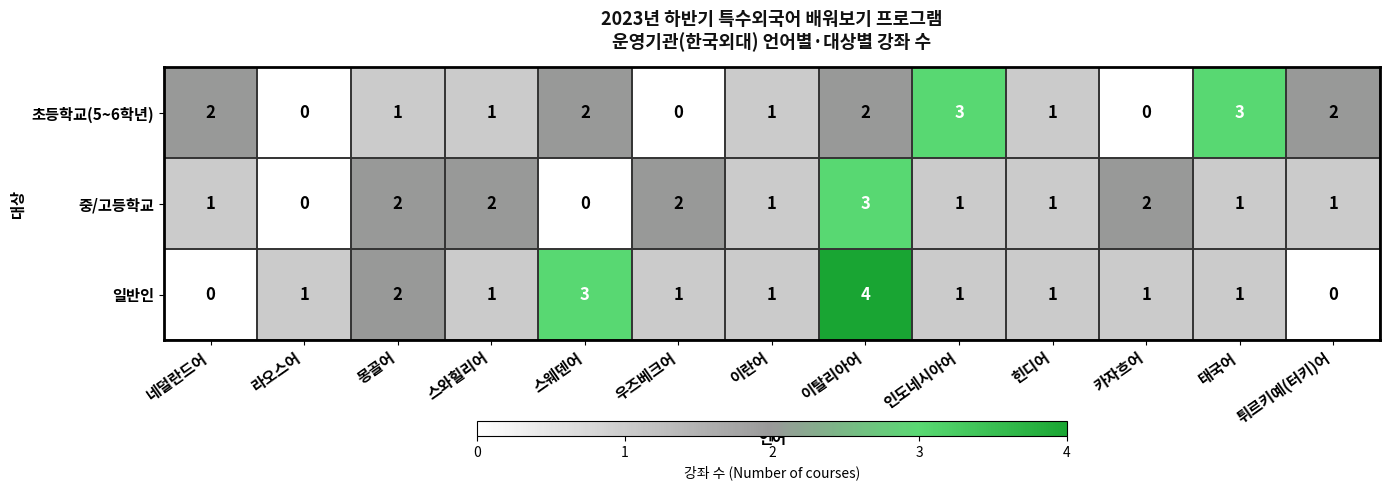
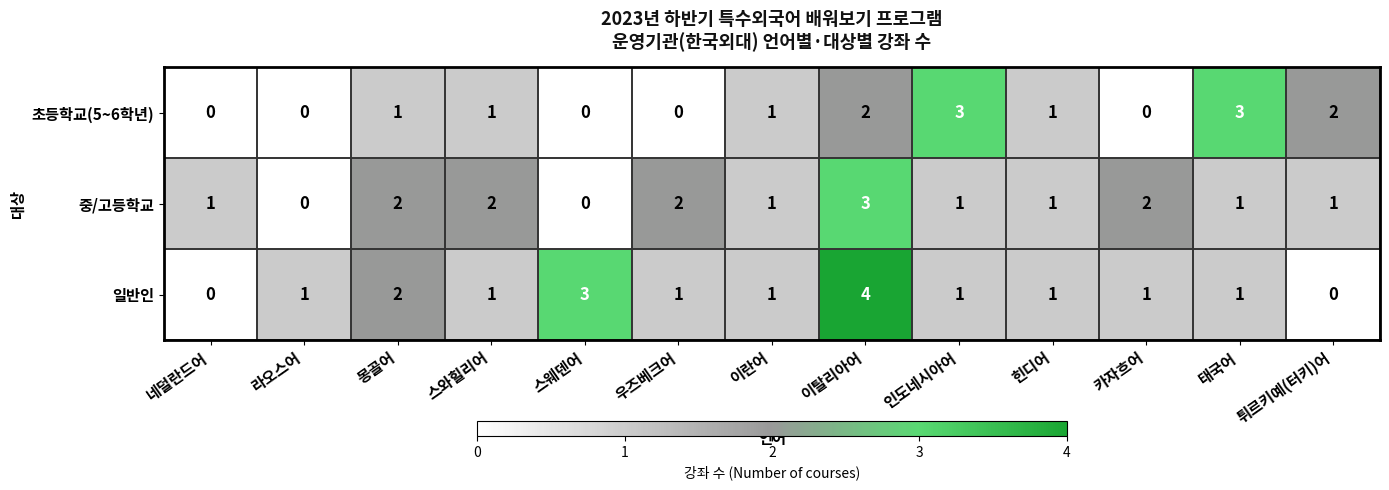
초등학교(5~6학년), 네덜란드어: 2 -> 0
초등학교(5~6학년), 스웨덴어: 2 -> 0
